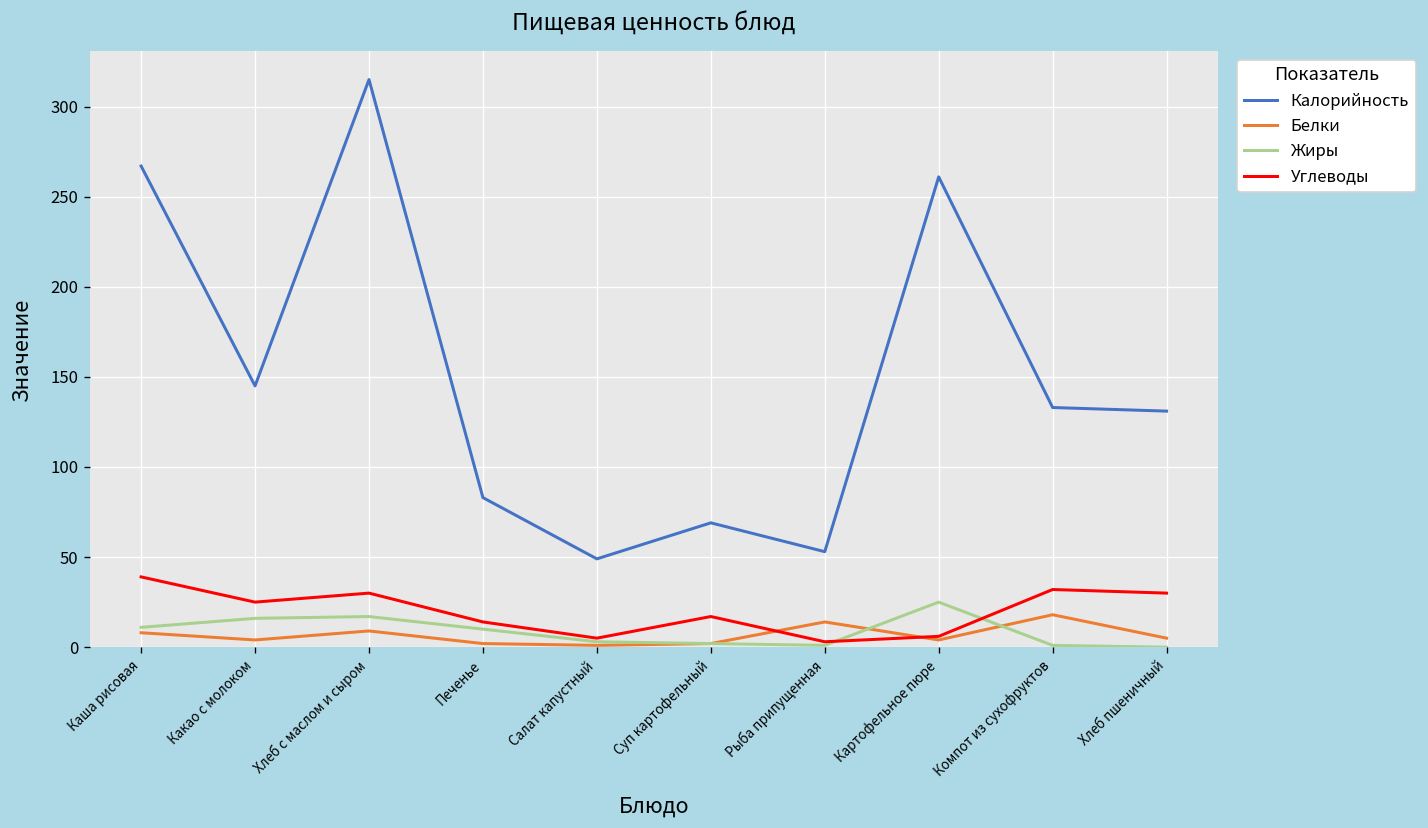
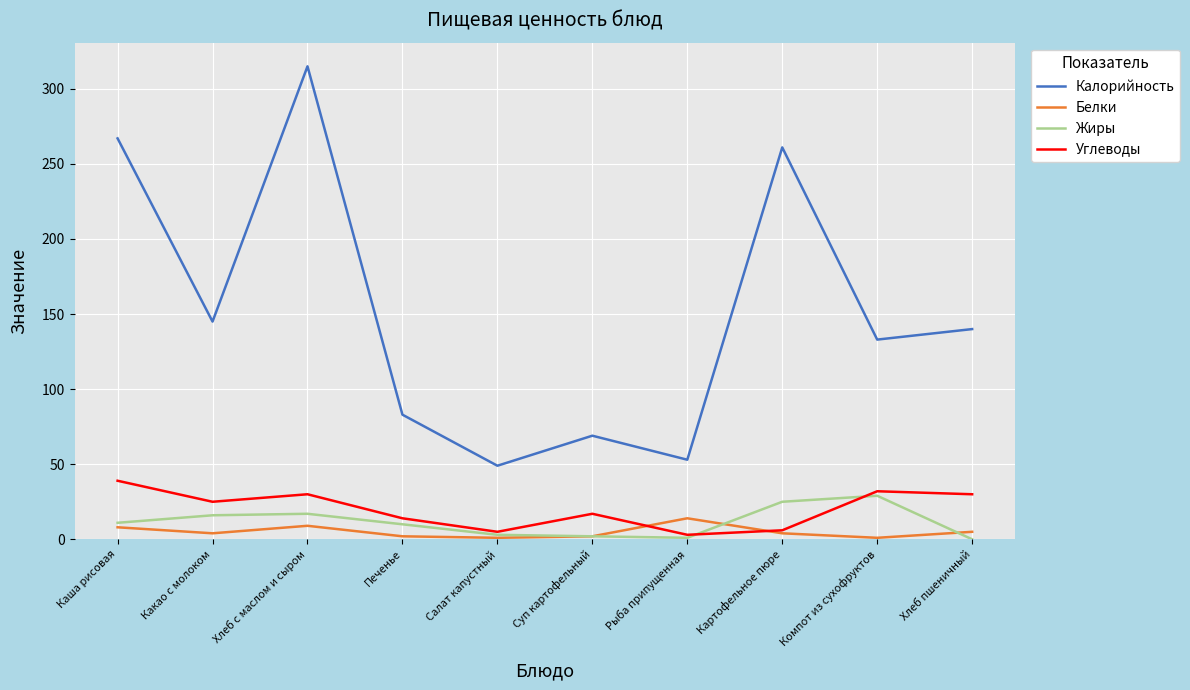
Белки, Компот из сухофруктов: 18 -> 1
Жиры, Компот из сухофруктов: 1 -> 29
Калорийность, Хлеб пшеничный: 131 -> 140
